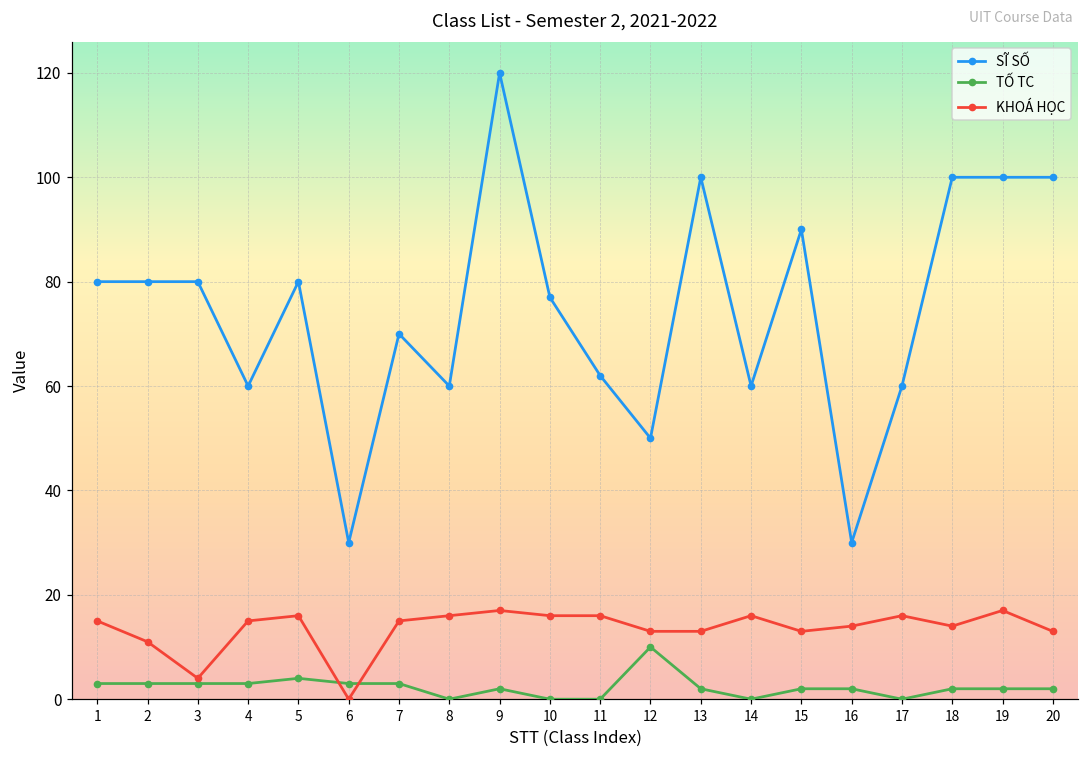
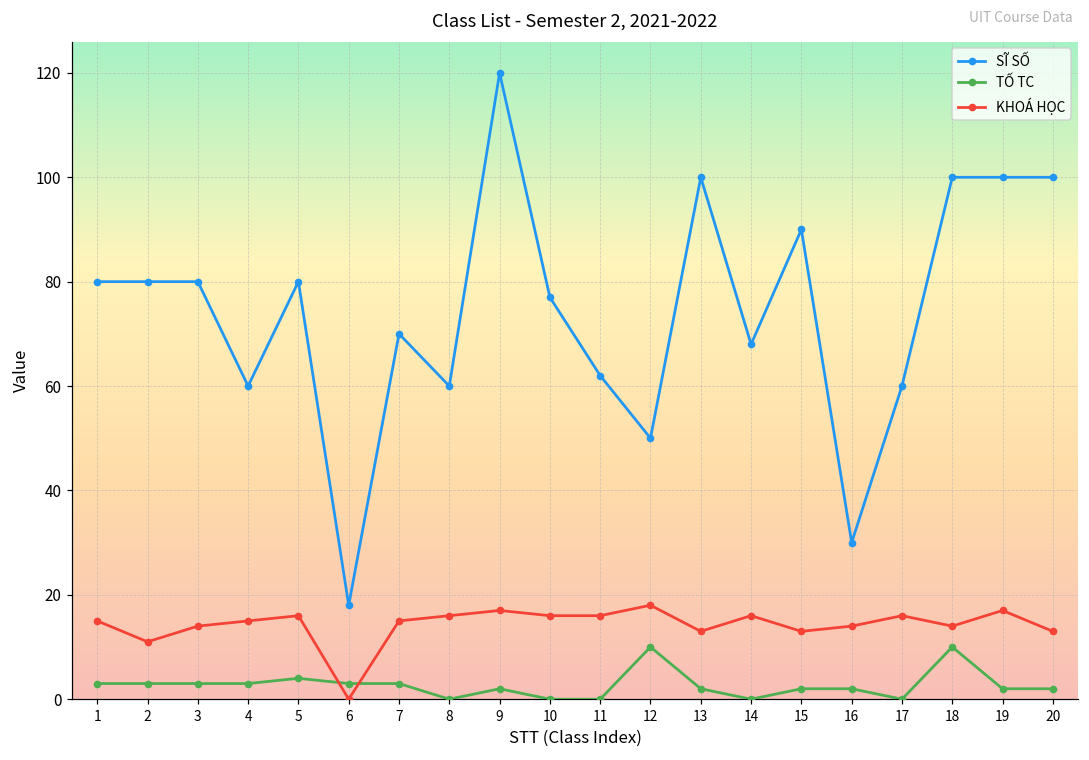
KHOÁ HỌC, 3: 4 -> 14
SĨ SỐ, 6: 30 -> 18
KHOÁ HỌC, 12: 13 -> 18
SĨ SỐ, 14: 60 -> 68
TỐ TC, 18: 2 -> 10
